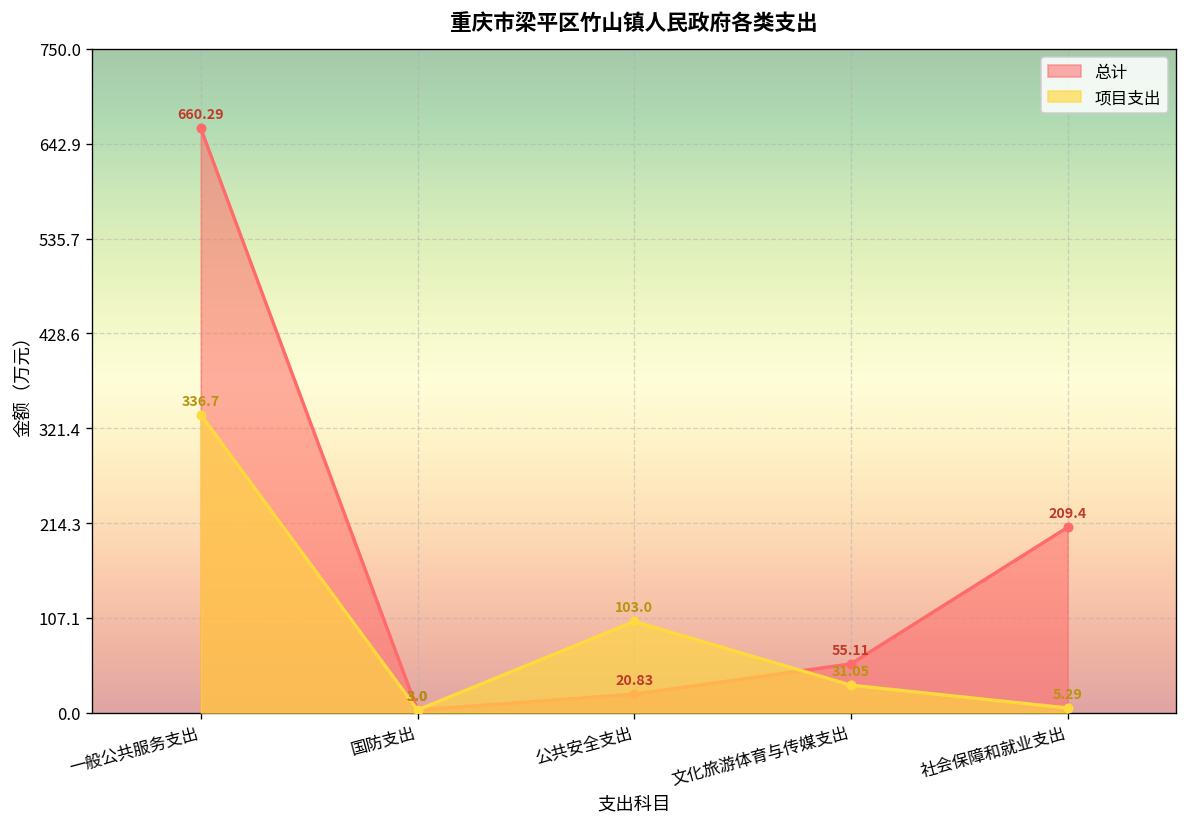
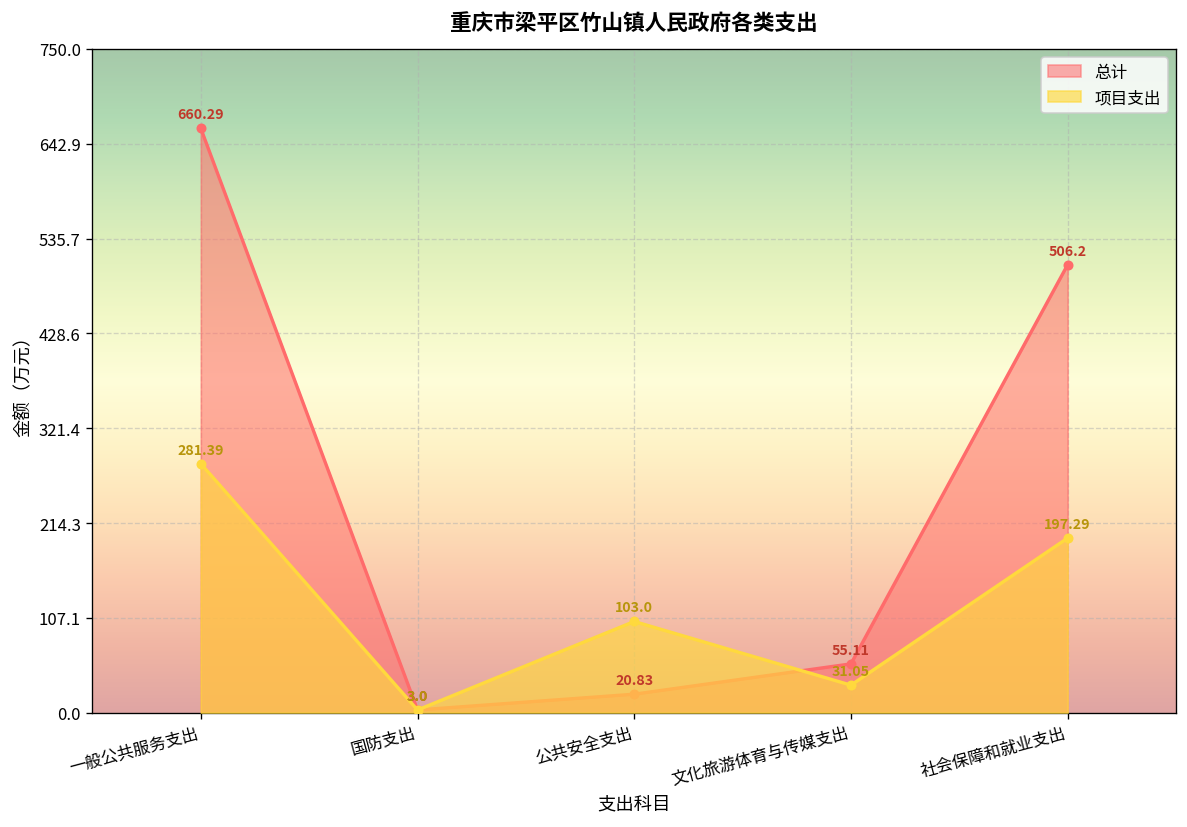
项目支出, 一般公共服务支出: 336.7 -> 281.39
总计, 社会保障和就业支出: 209.4 -> 506.2
项目支出, 社会保障和就业支出: 5.29 -> 197.29
